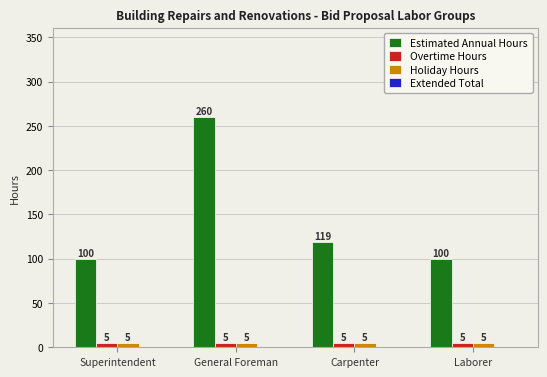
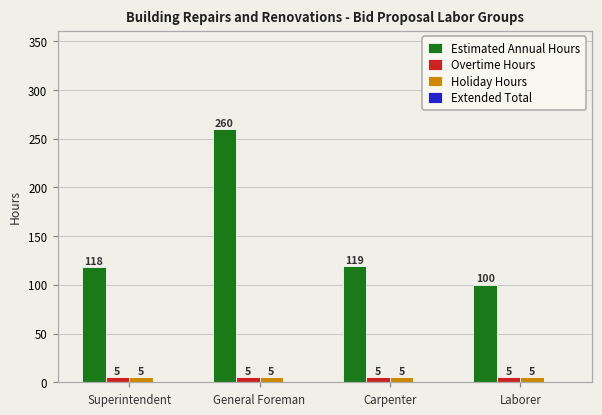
Estimated Annual Hours, Superintendent: 100 -> 118
